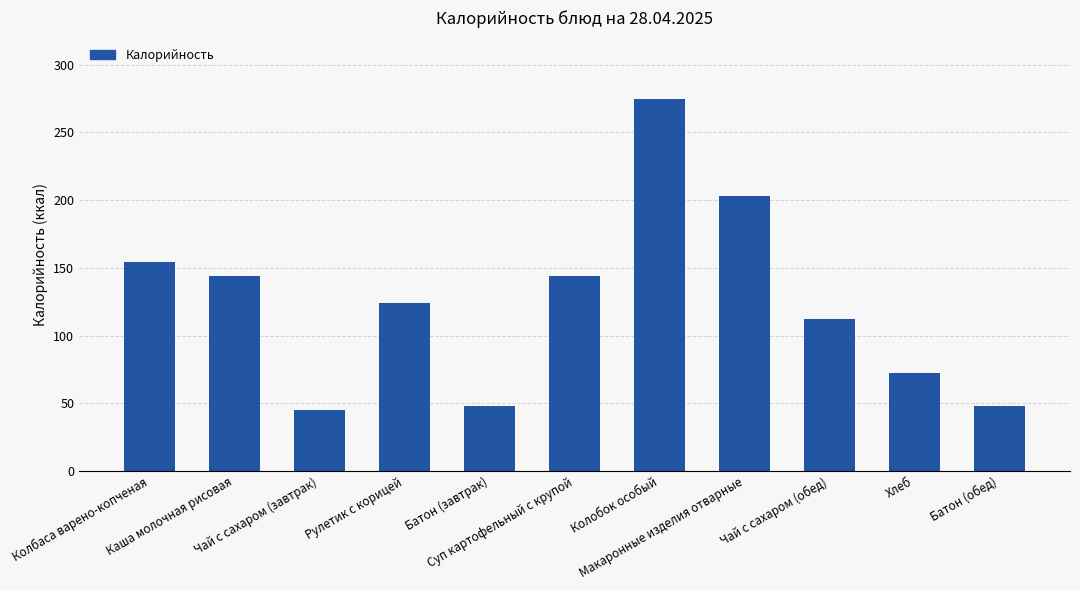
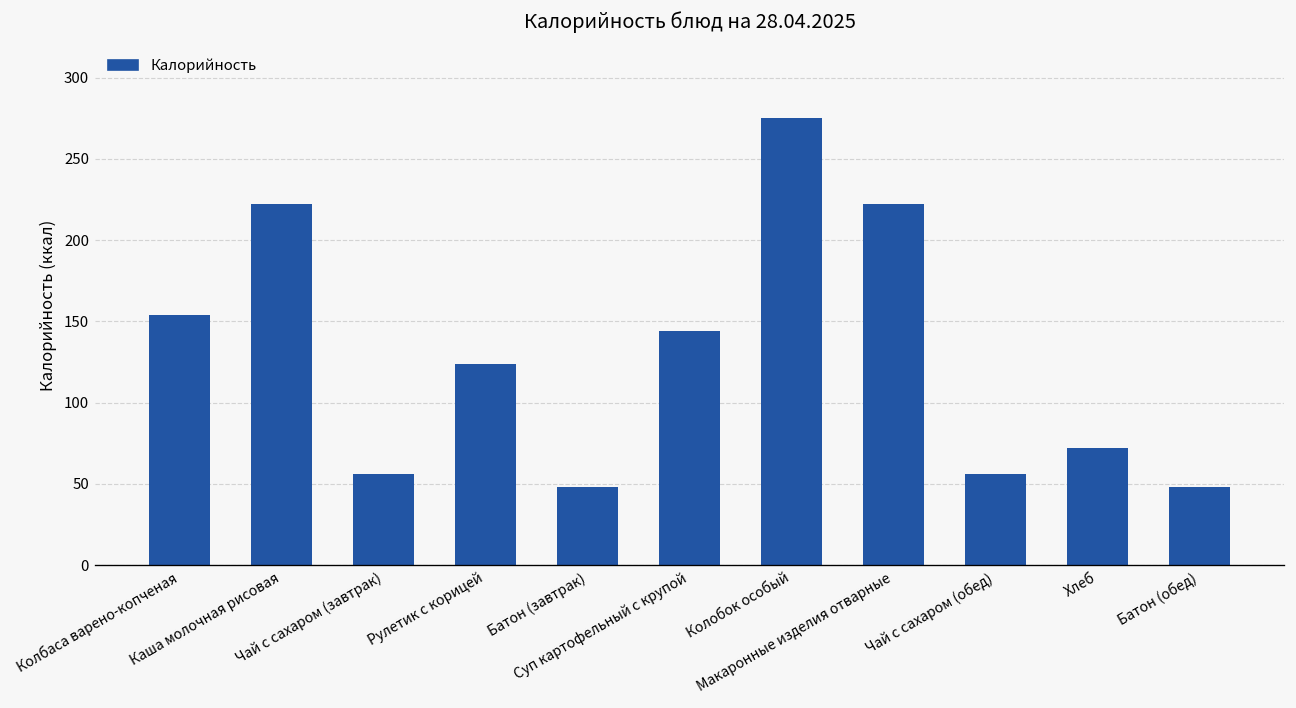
Каша молочная рисовая: 144 -> 222
Чай с сахаром (завтрак): 45 -> 56
Макаронные изделия отварные: 203 -> 222
Чай с сахаром (обед): 112 -> 56
